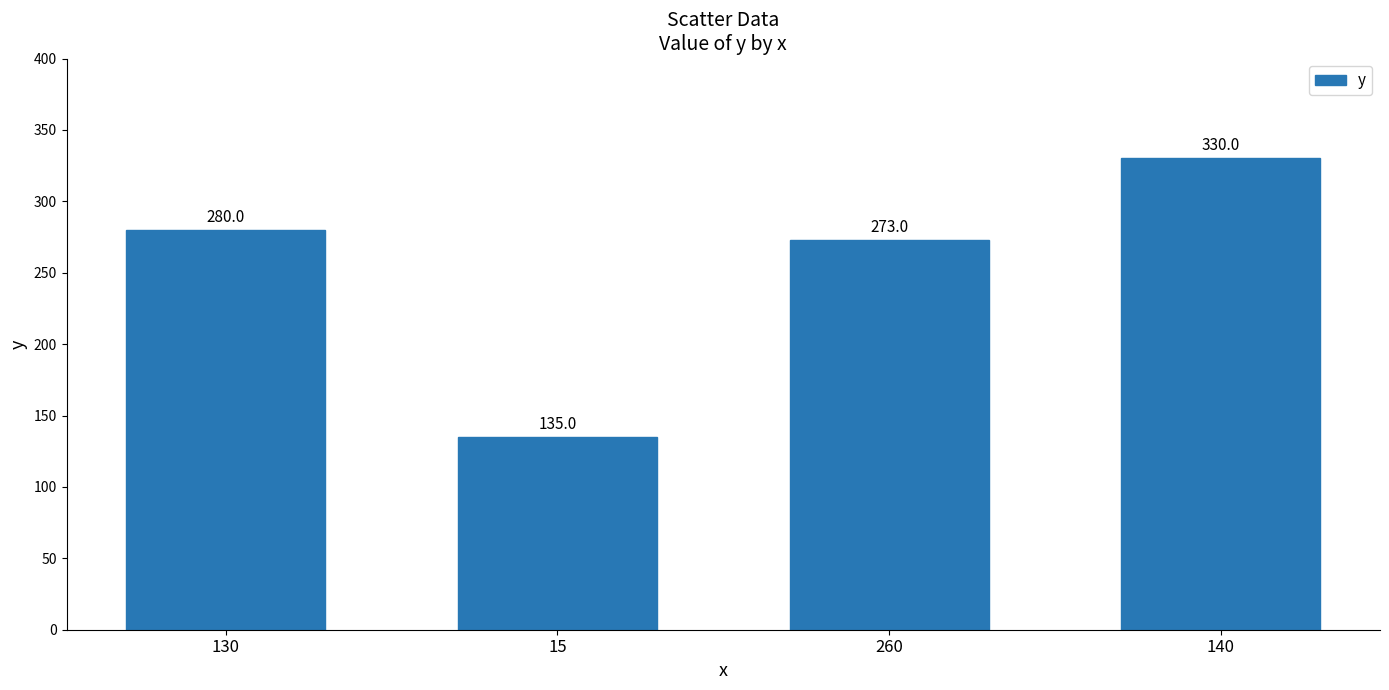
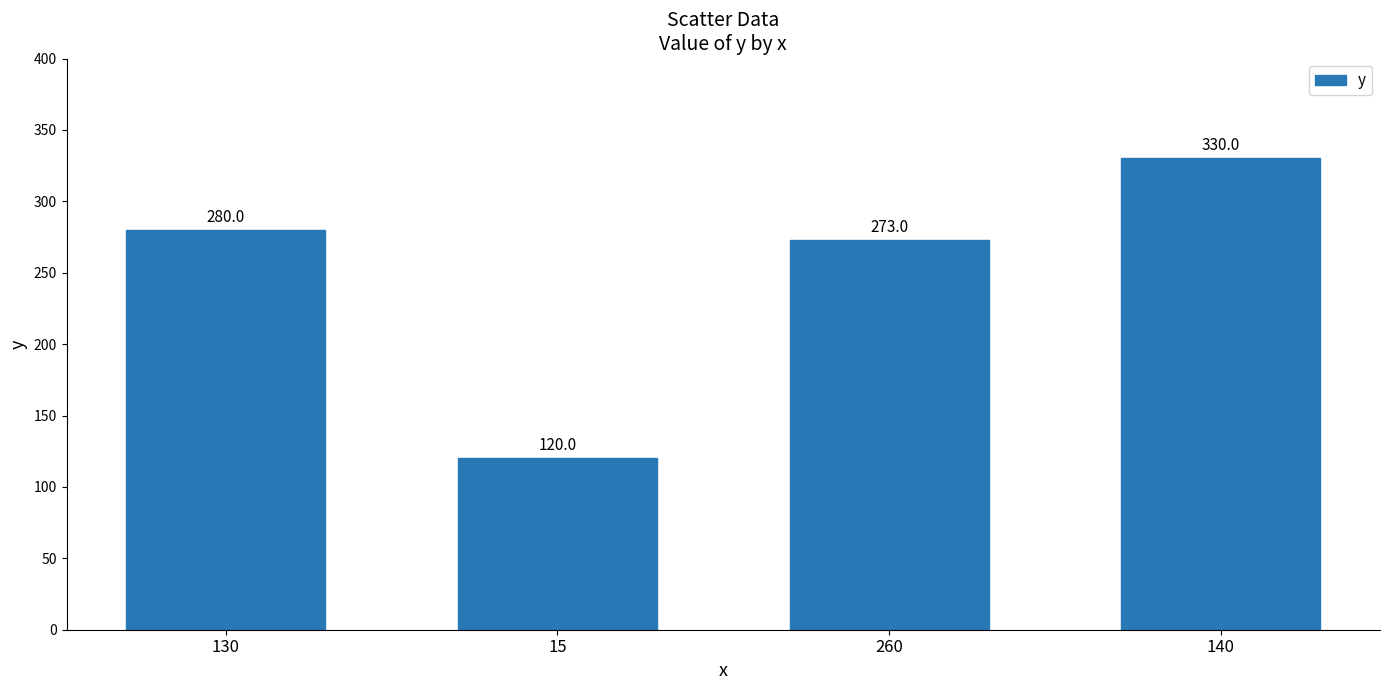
15: 135.0 -> 120.0
